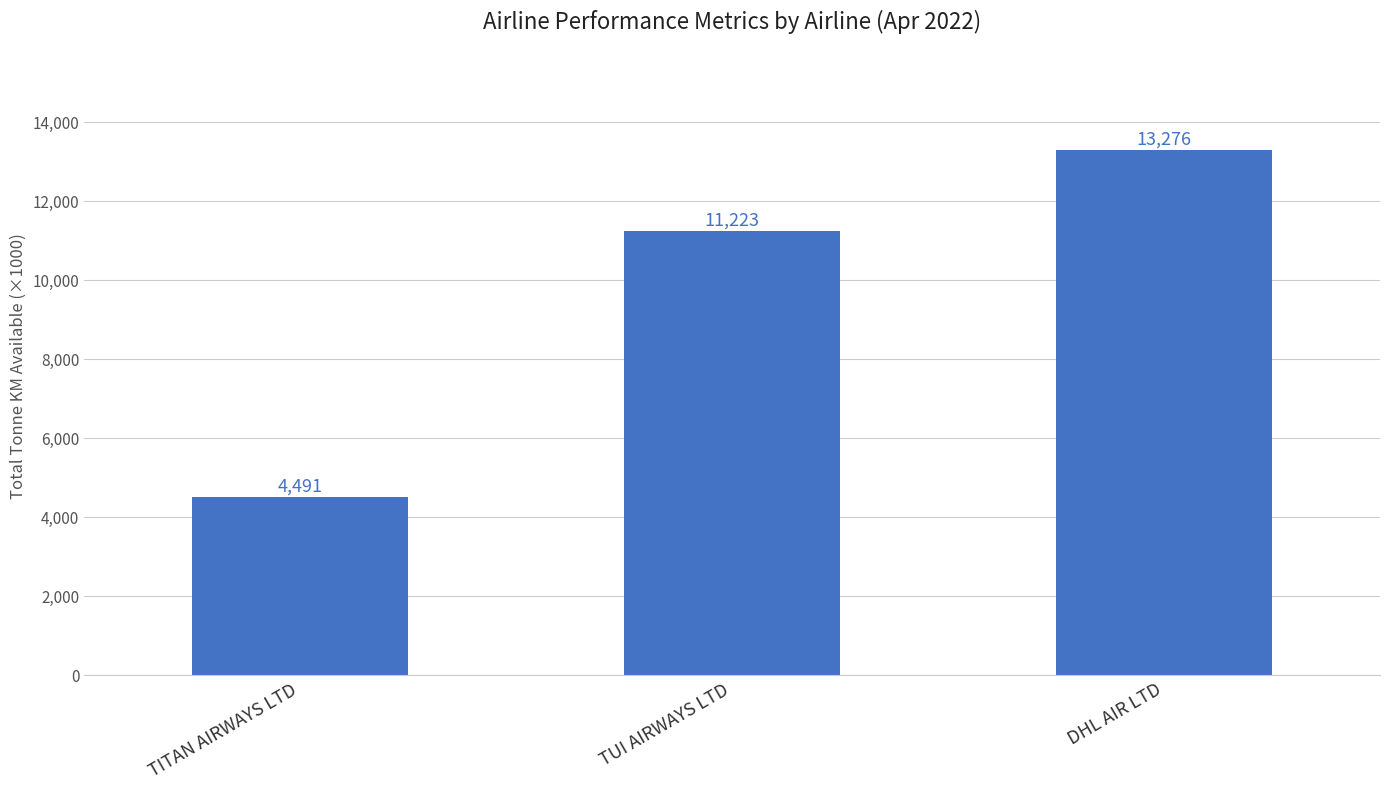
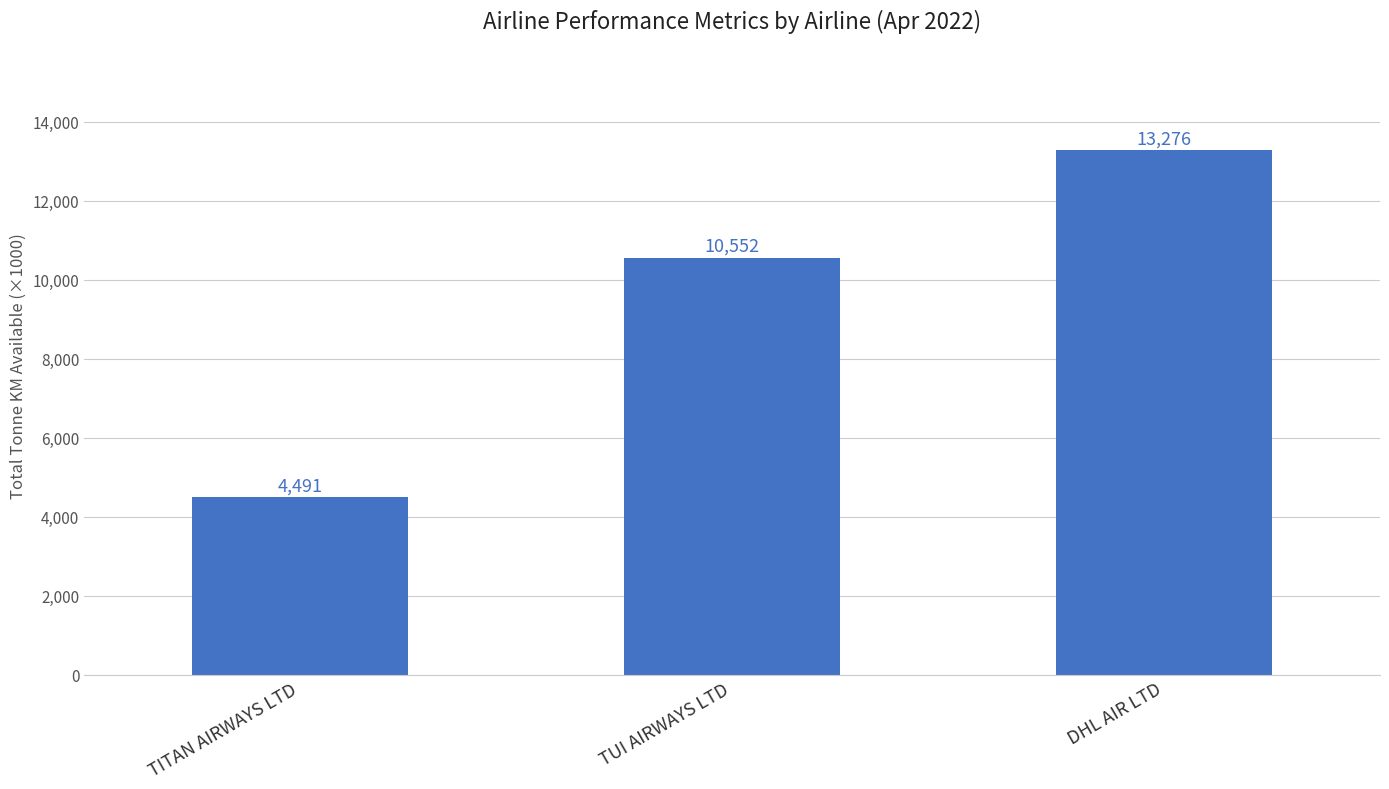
TUI AIRWAYS LTD: 11,223 -> 10,552
